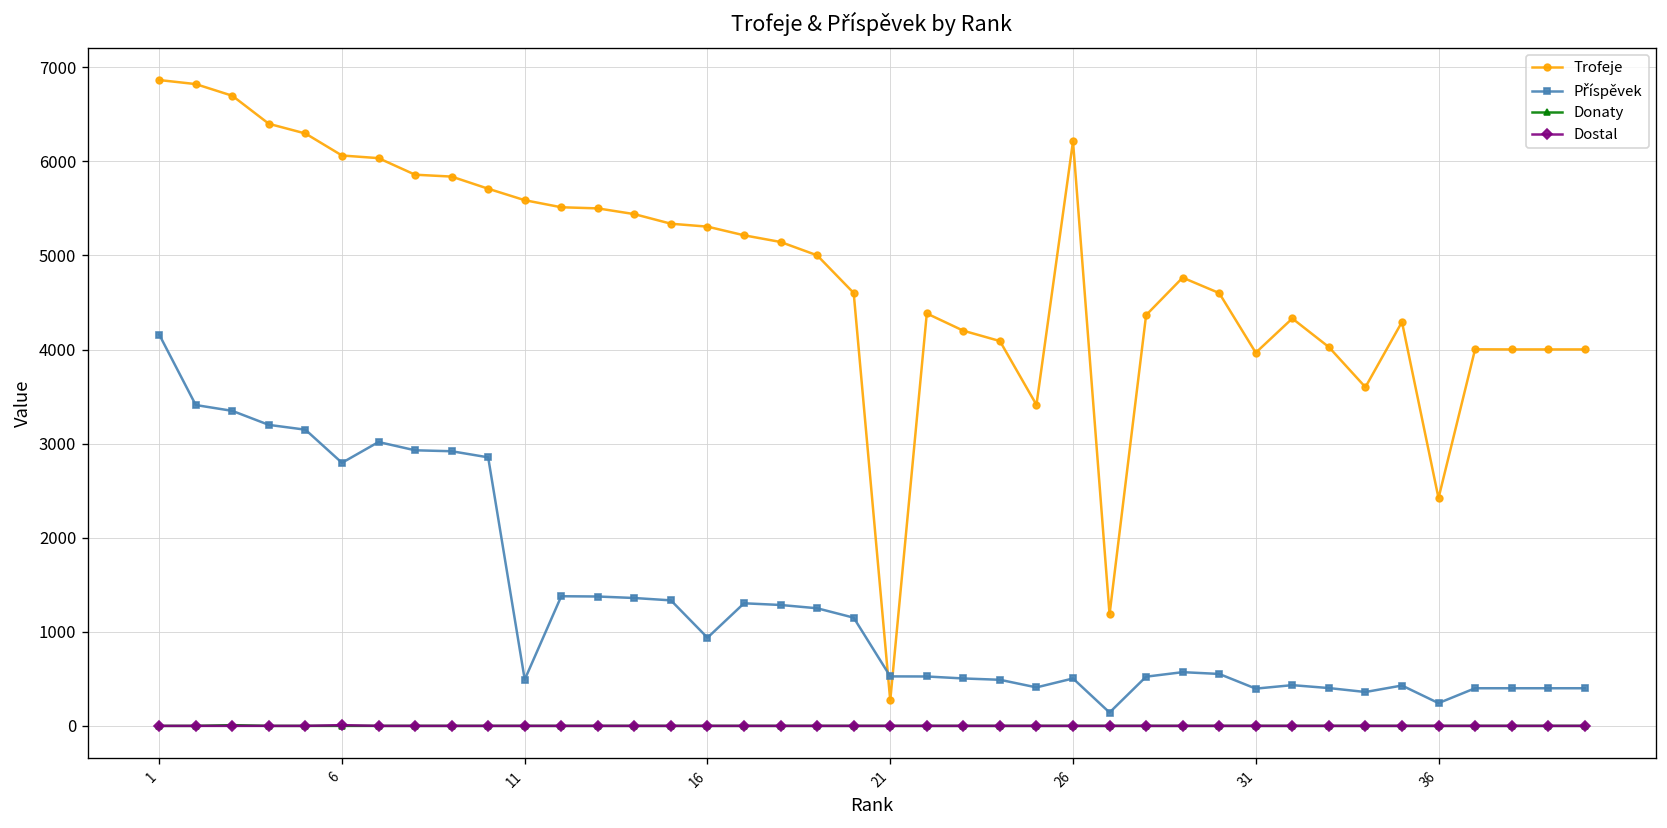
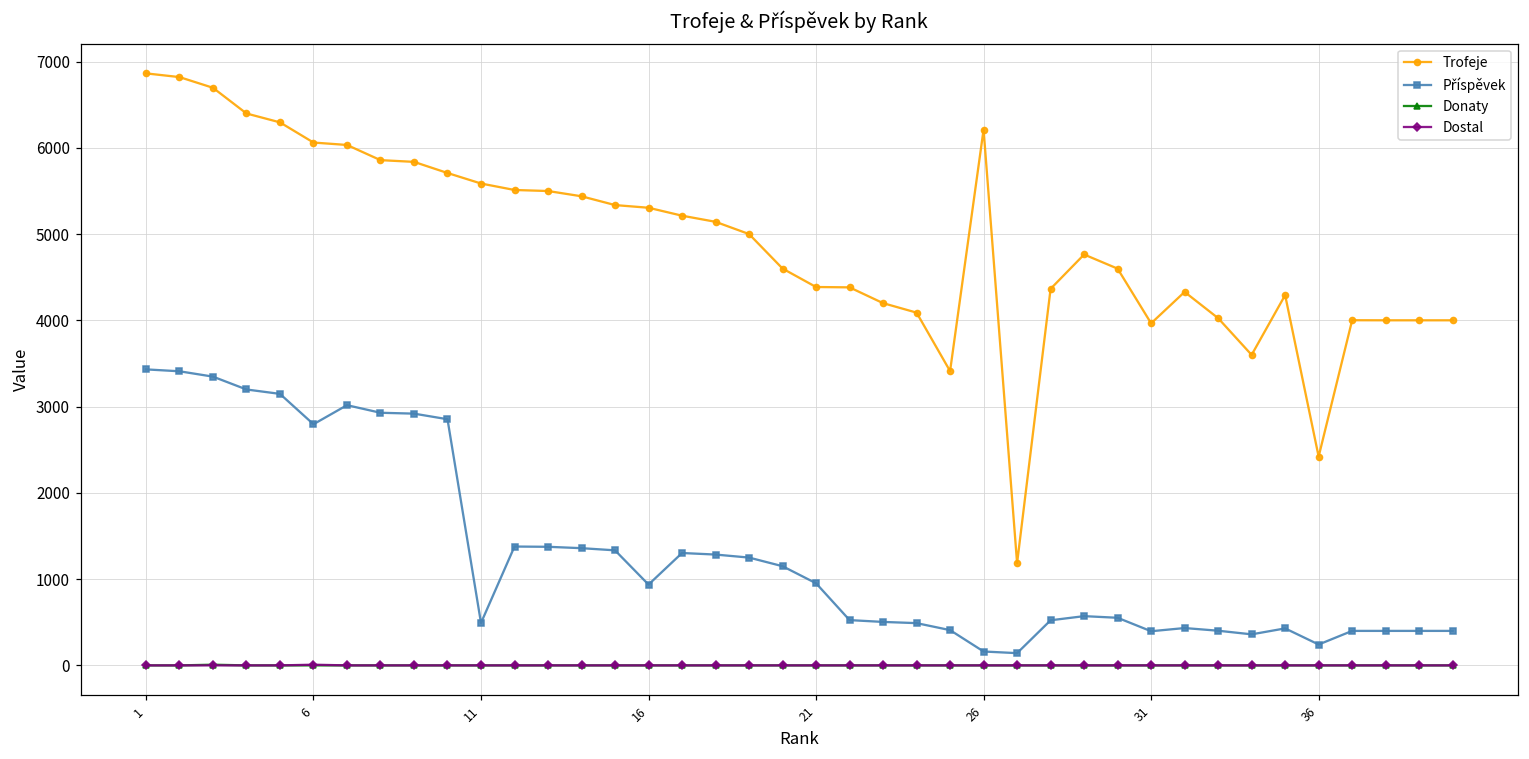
Příspěvek, 1: 4200 -> 3400
Trofeje, 21: 300 -> 4400
Příspěvek, 21: 500 -> 1000
Příspěvek, 26: 500 -> 200
